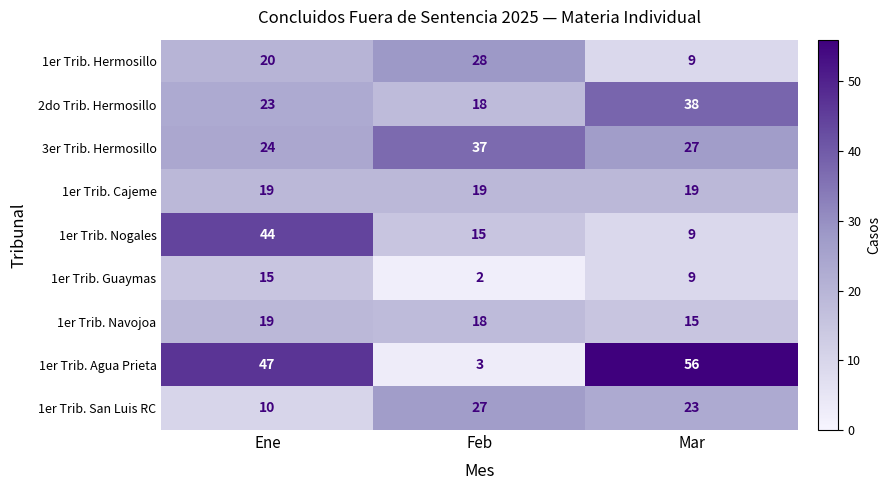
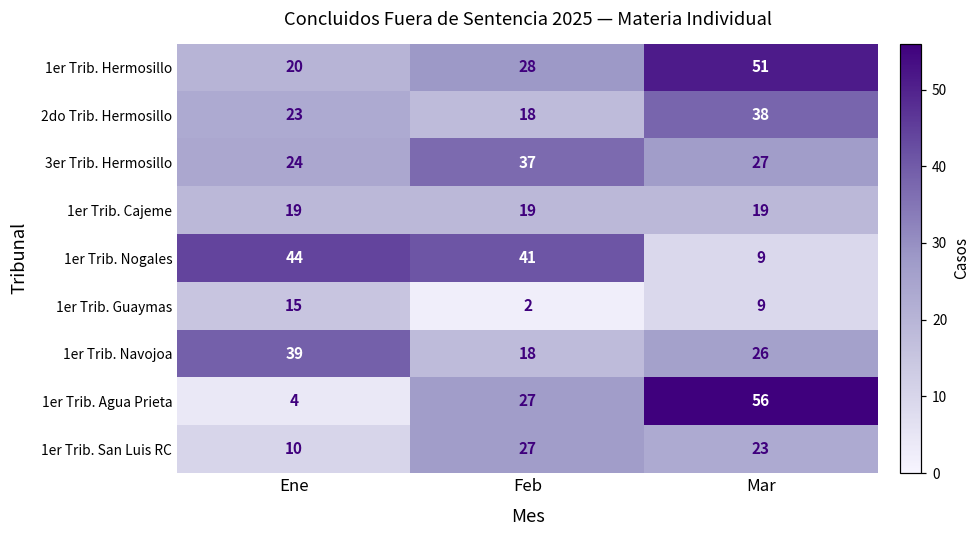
1er Trib. Hermosillo, Mar: 9 -> 51
1er Trib. Nogales, Feb: 15 -> 41
1er Trib. Navojoa, Ene: 19 -> 39
1er Trib. Navojoa, Mar: 15 -> 26
1er Trib. Agua Prieta, Ene: 47 -> 4
1er Trib. Agua Prieta, Feb: 3 -> 27
